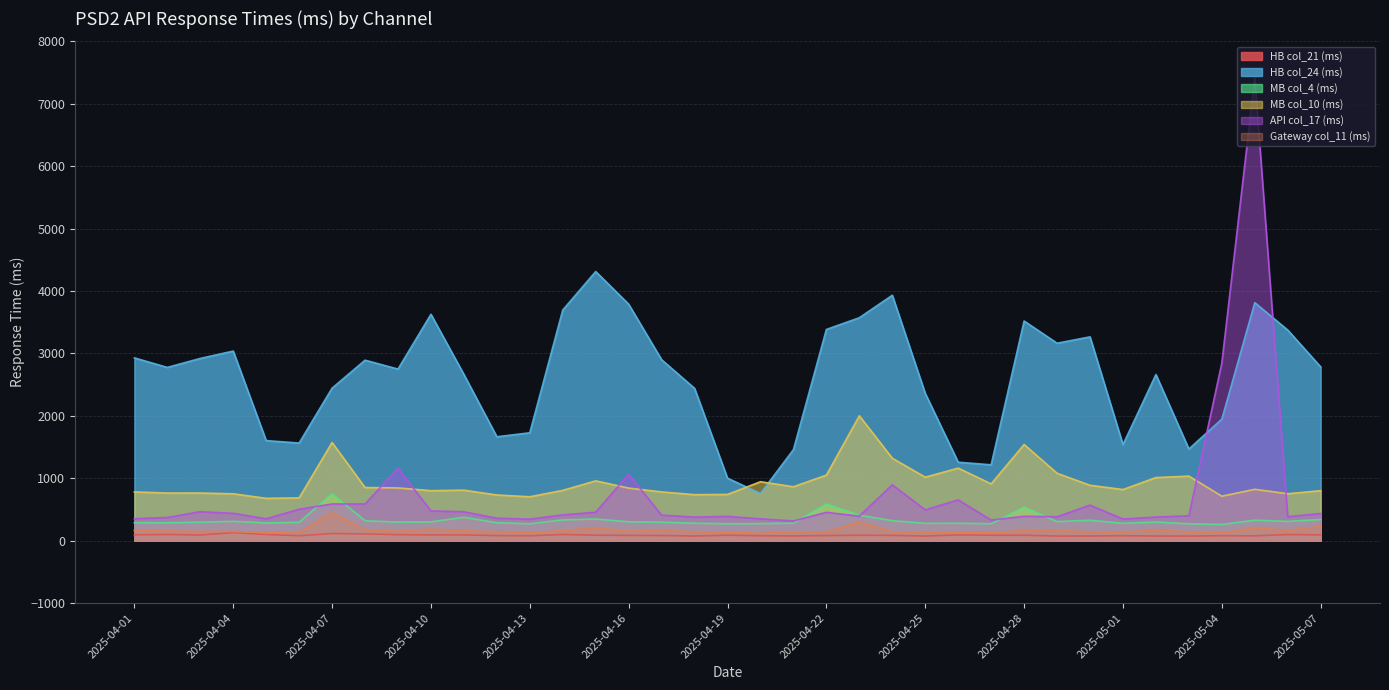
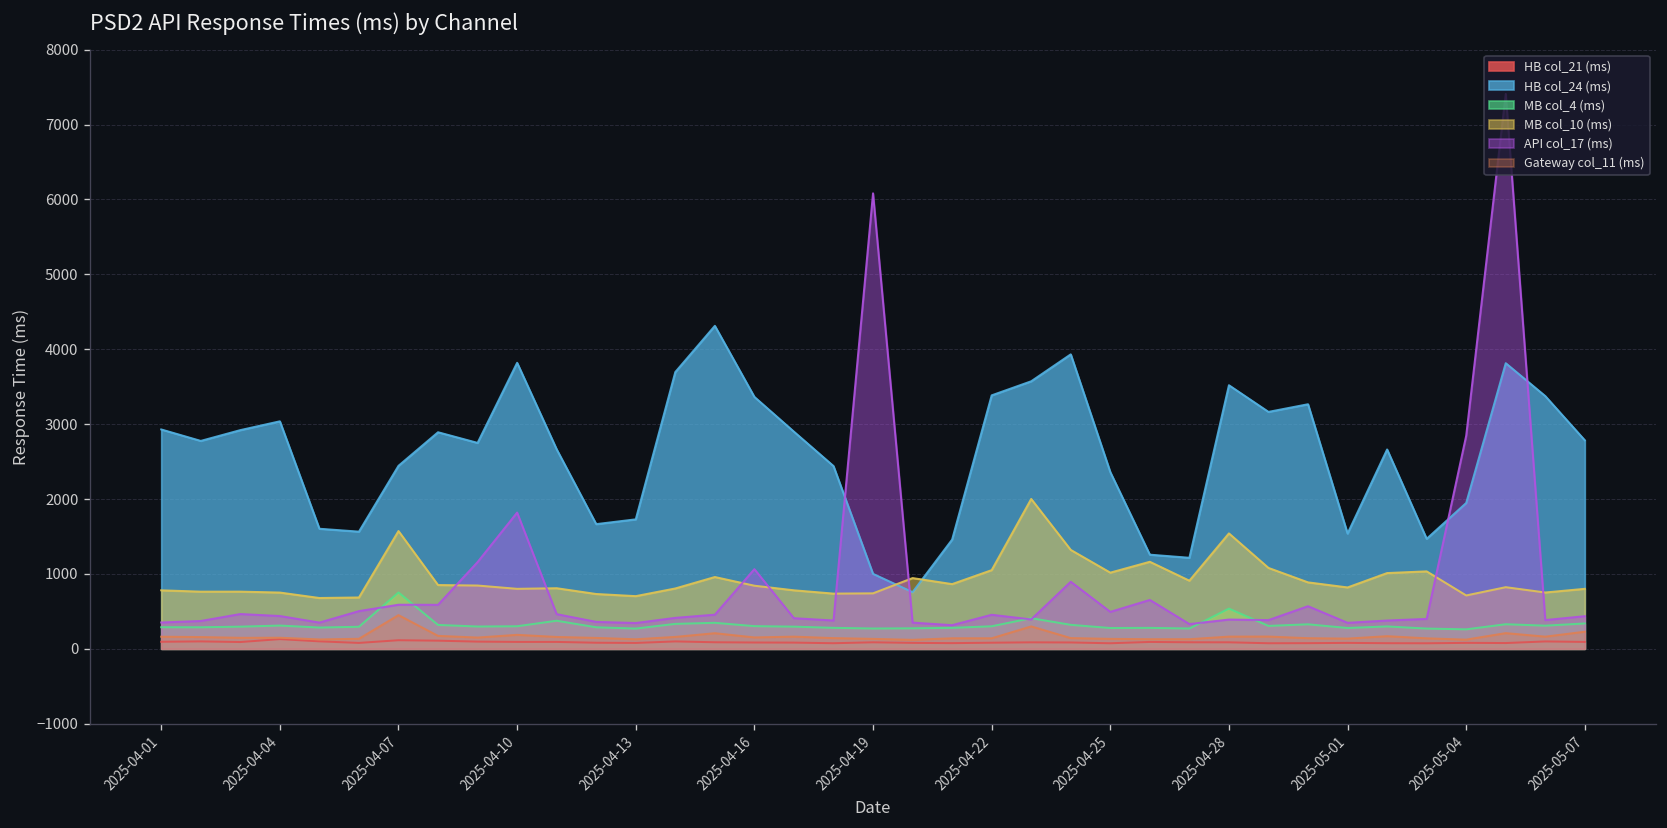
HB col_24 (ms), 2025-04-10: 3600 -> 3800
API col_17 (ms), 2025-04-10: 500 -> 1800
HB col_24 (ms), 2025-04-16: 3800 -> 3400
API col_17 (ms), 2025-04-19: 400 -> 6100
MB col_4 (ms), 2025-04-22: 600 -> 300
